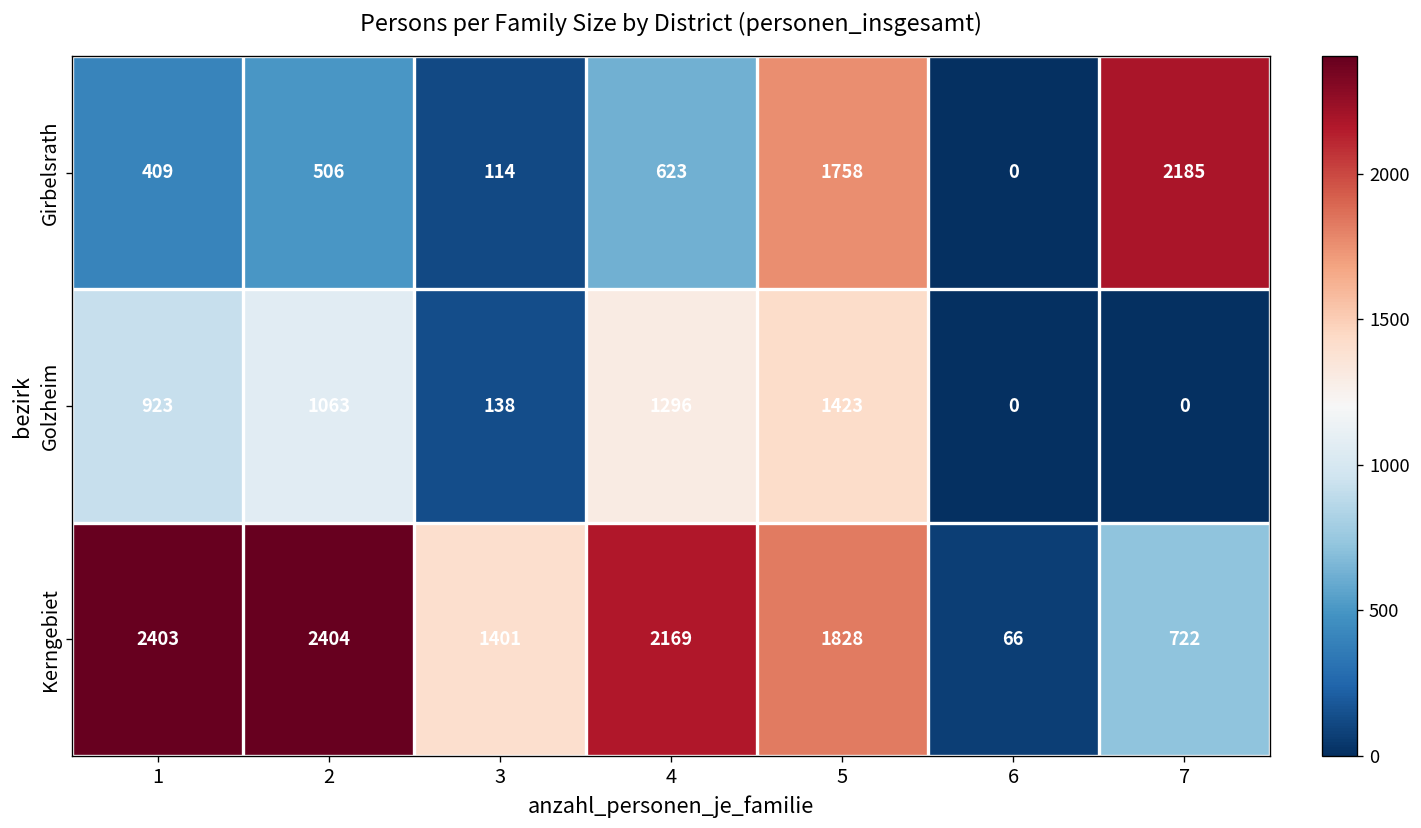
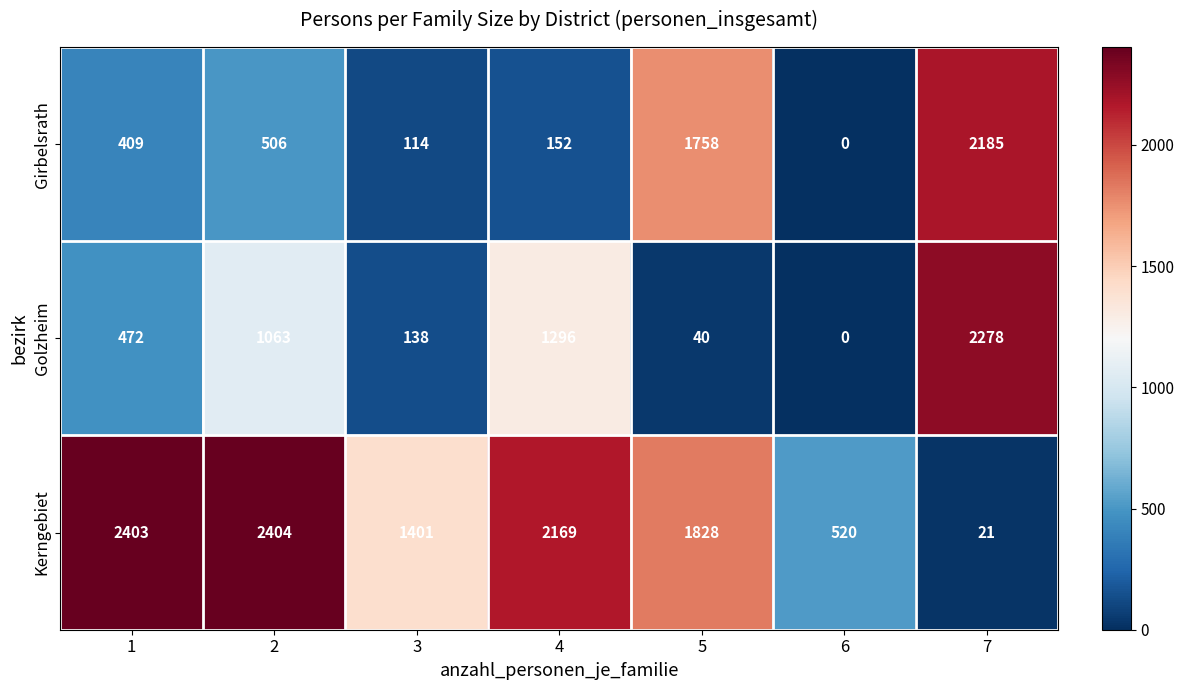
Girbelsrath, 4: 623 -> 152
Golzheim, 1: 923 -> 472
Golzheim, 5: 1423 -> 40
Golzheim, 7: 0 -> 2278
Kerngebiet, 6: 66 -> 520
Kerngebiet, 7: 722 -> 21
